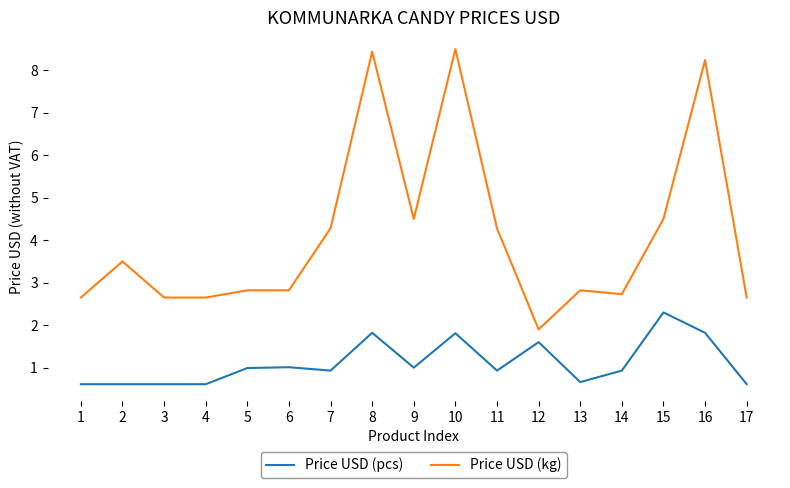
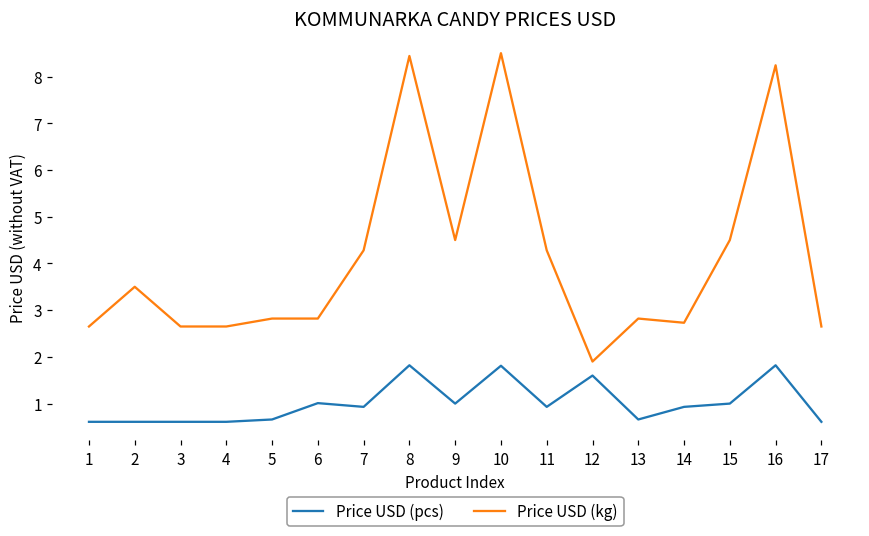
Price USD (pcs), 5: 1.0 -> 0.7
Price USD (pcs), 15: 2.3 -> 1.0
